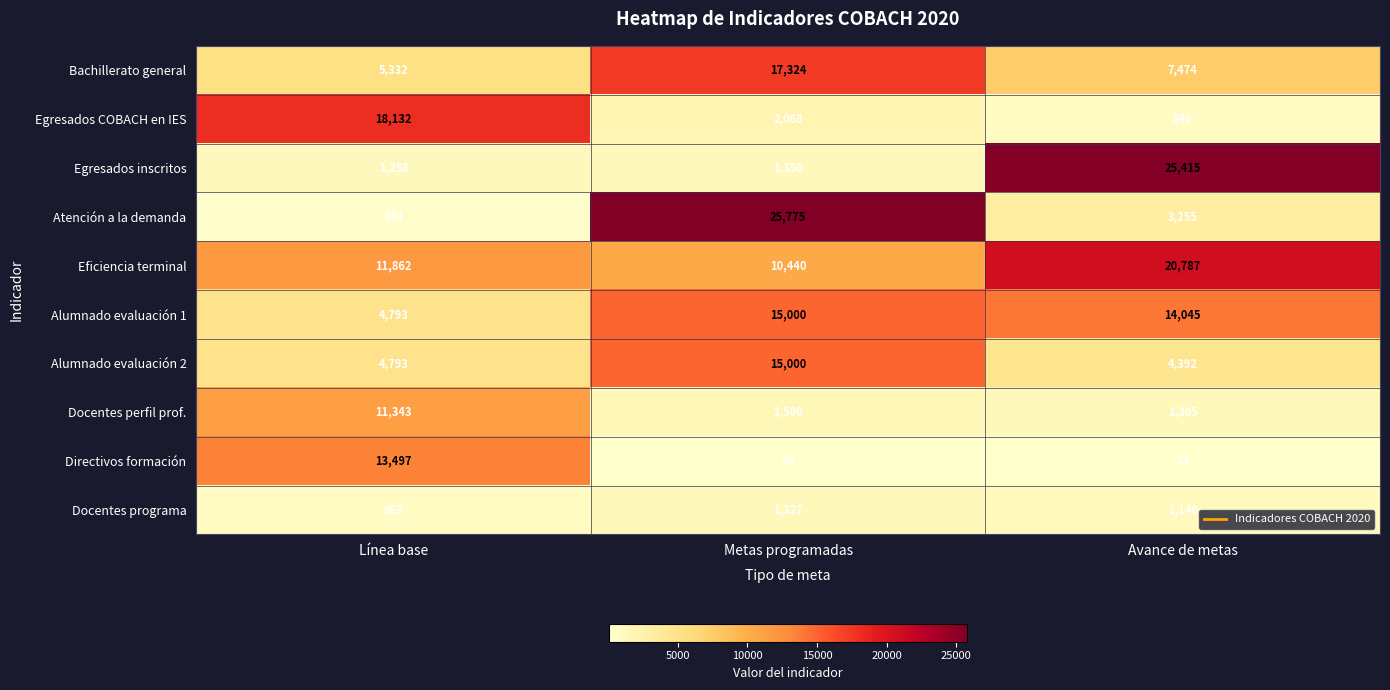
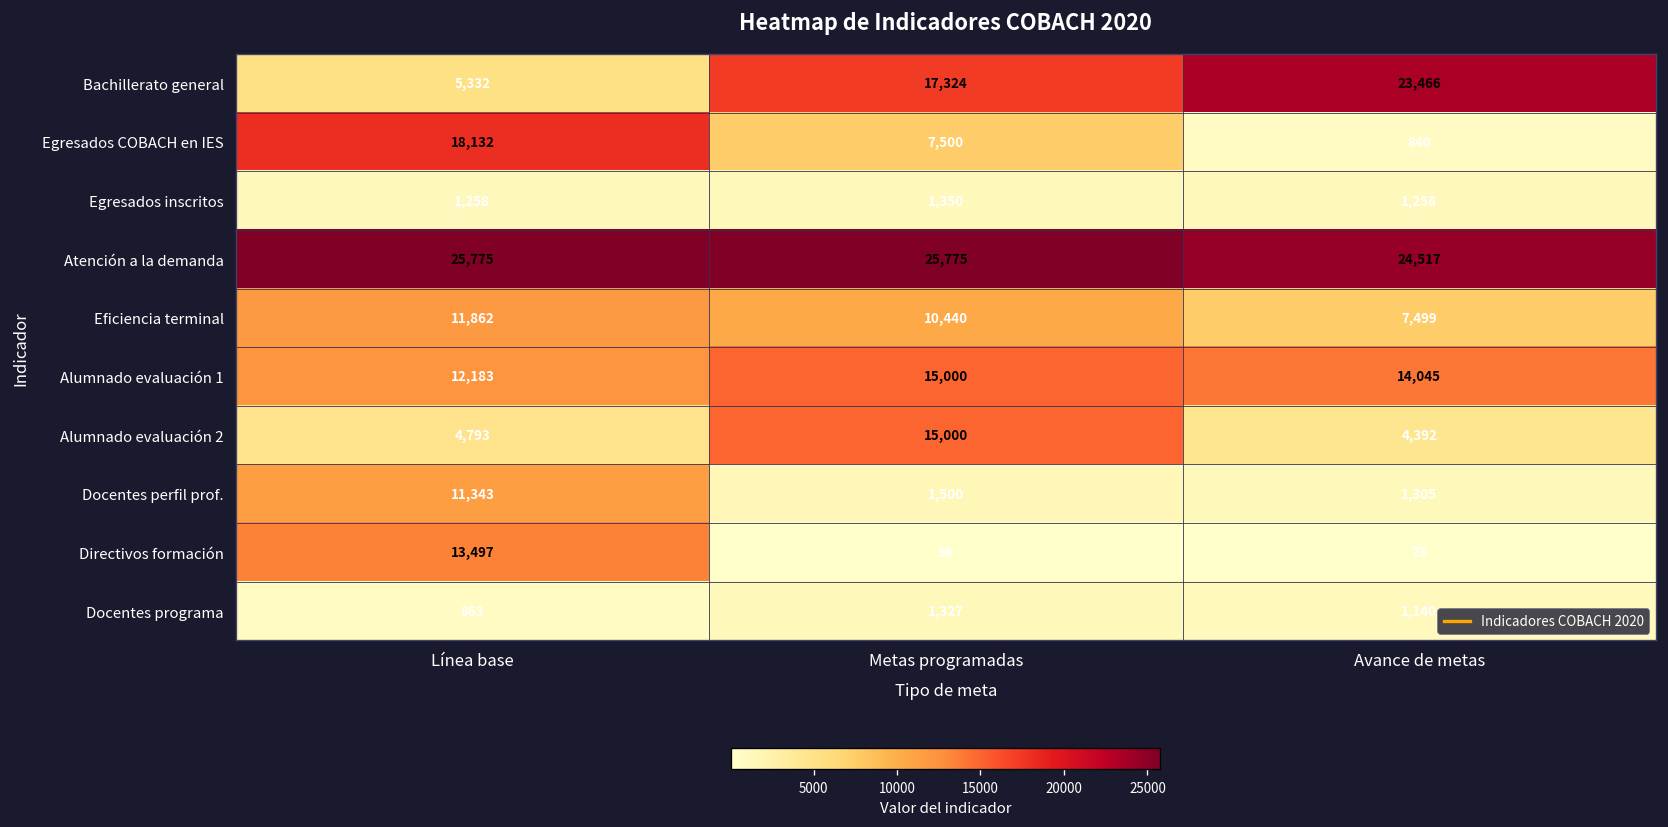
Bachillerato general, Avance de metas: 7,474 -> 23,466
Egresados COBACH en IES, Metas programadas: 2,068 -> 7,500
Egresados inscritos, Avance de metas: 25,415 -> 1,258
Atención a la demanda, Línea base: 181 -> 25,775
Atención a la demanda, Avance de metas: 3,255 -> 24,517
Eficiencia terminal, Avance de metas: 20,787 -> 7,499
Alumnado evaluación 1, Línea base: 4,793 -> 12,183
